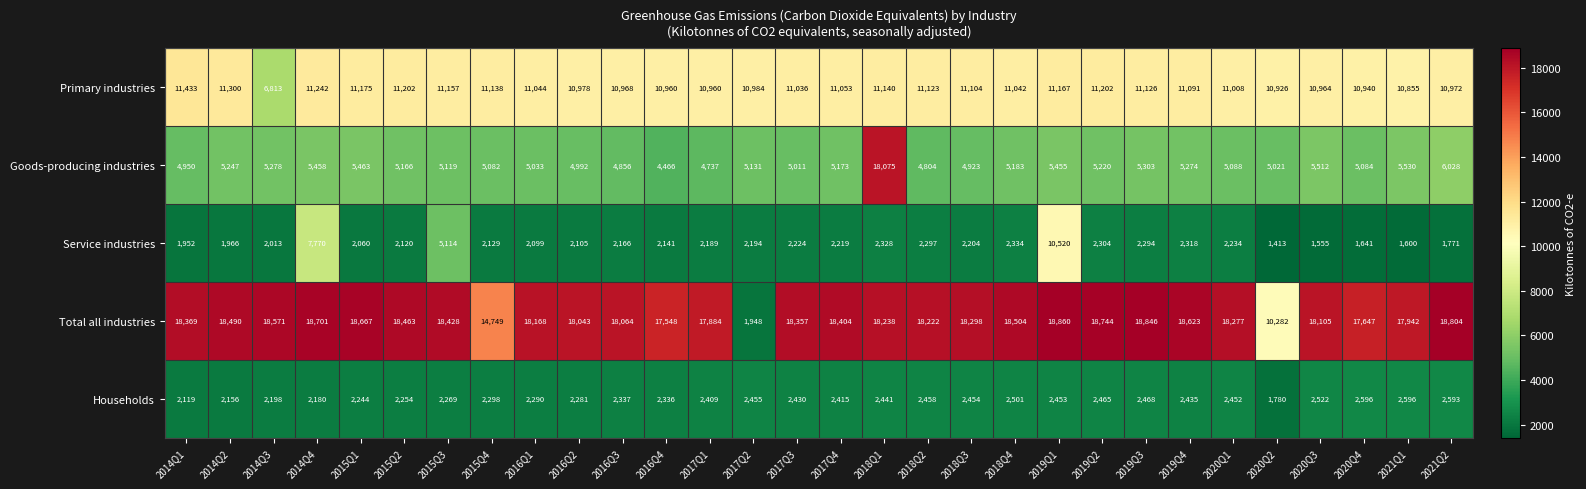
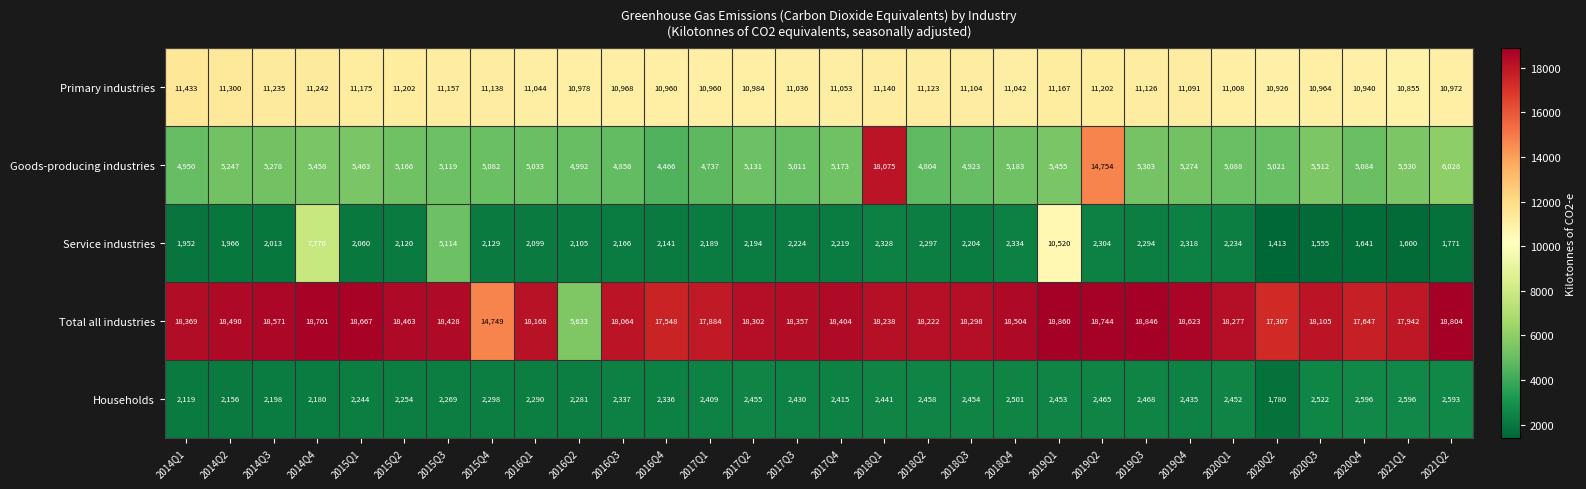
Primary industries, 2014Q3: 6,813 -> 11,235
Goods-producing industries, 2019Q2: 5,220 -> 14,754
Total all industries, 2016Q2: 18,043 -> 5,633
Total all industries, 2017Q2: 1,948 -> 18,302
Total all industries, 2020Q2: 10,282 -> 17,307
